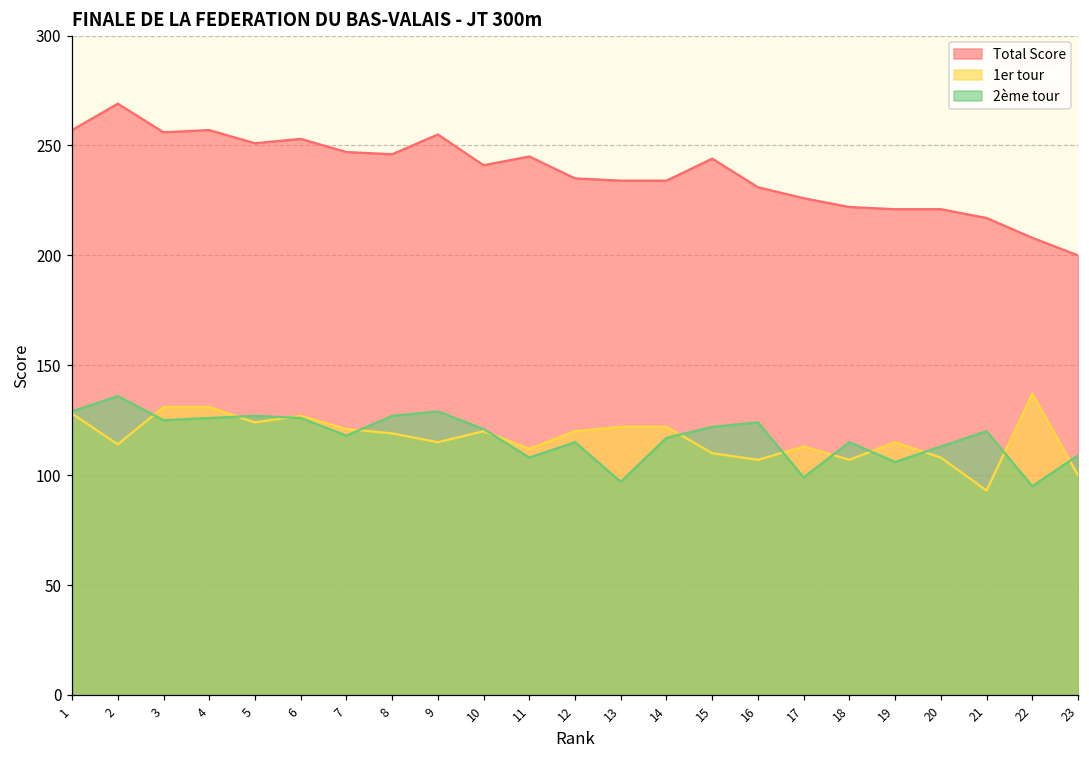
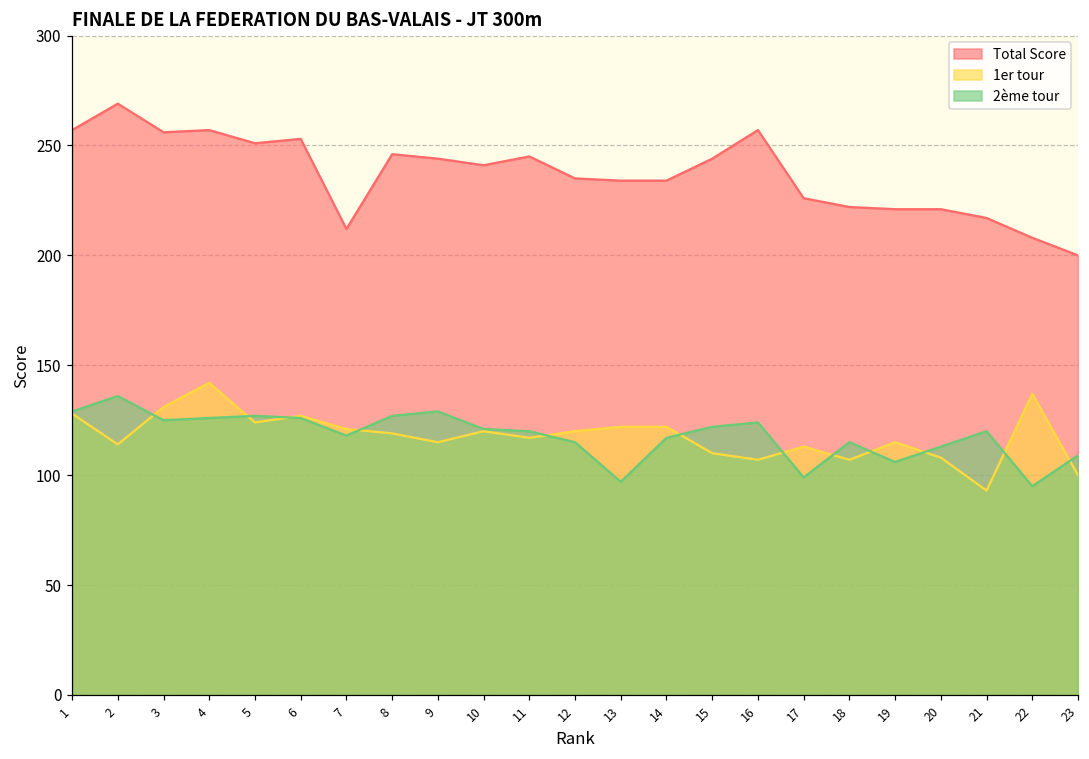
1er tour, 4: 131 -> 142
Total Score, 7: 247 -> 212
Total Score, 9: 255 -> 244
1er tour, 11: 112 -> 117
2ème tour, 11: 108 -> 120
Total Score, 16: 231 -> 257
